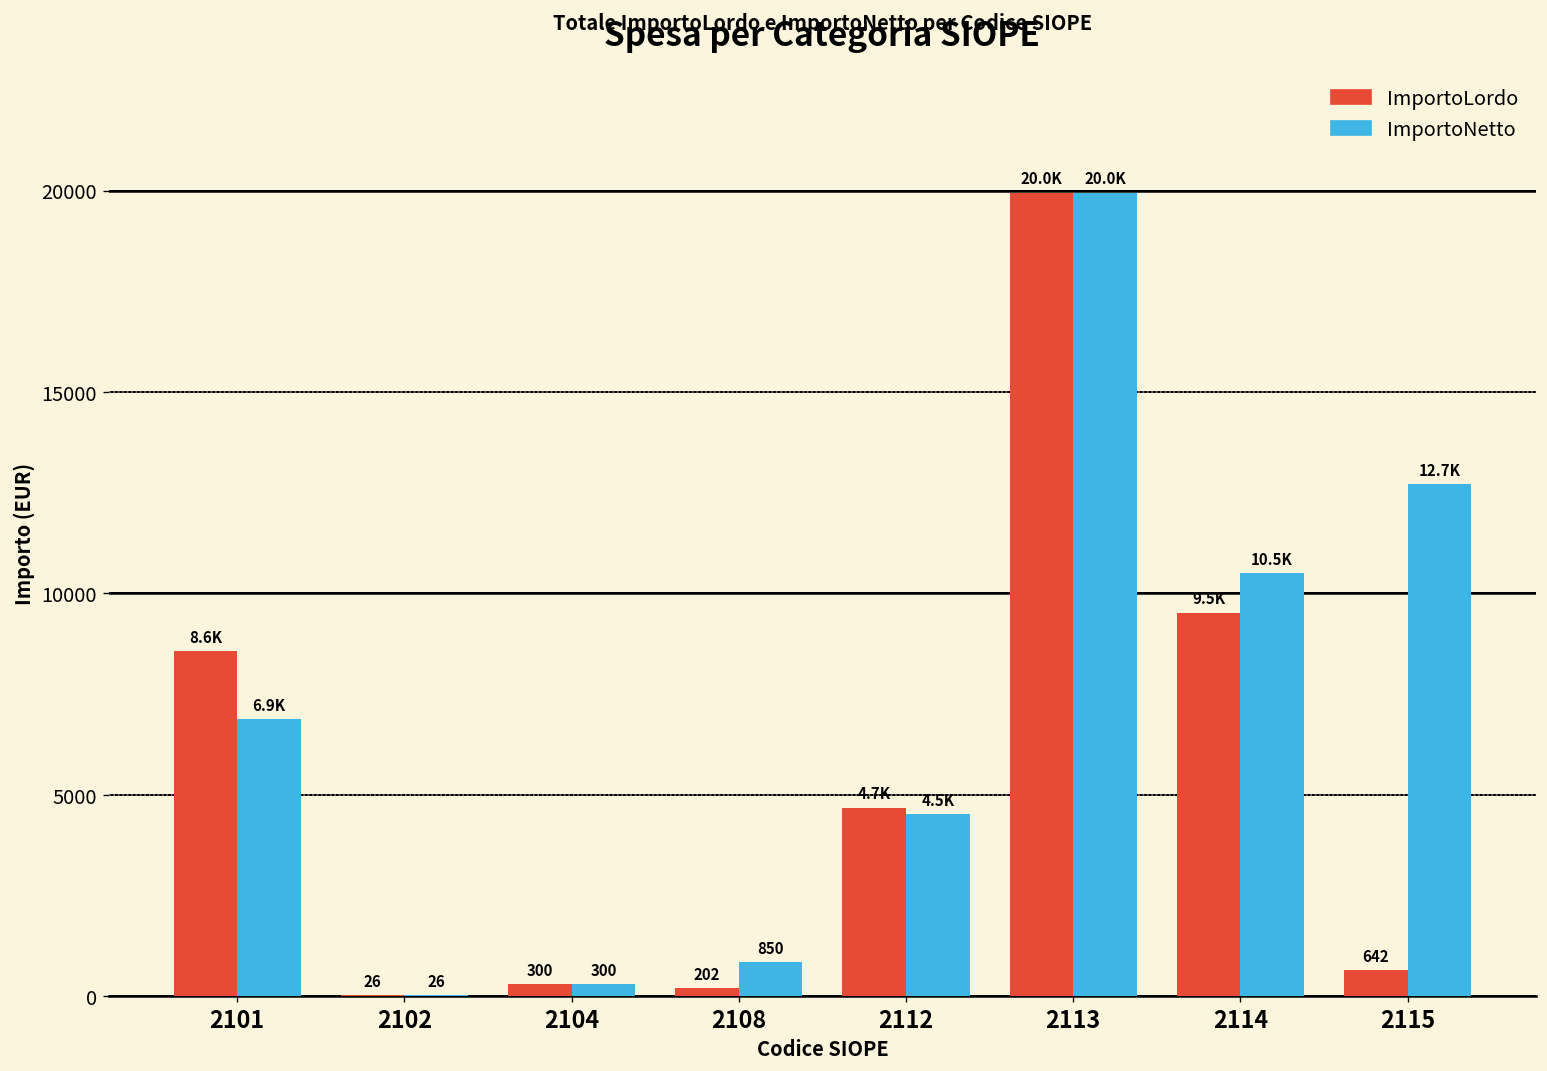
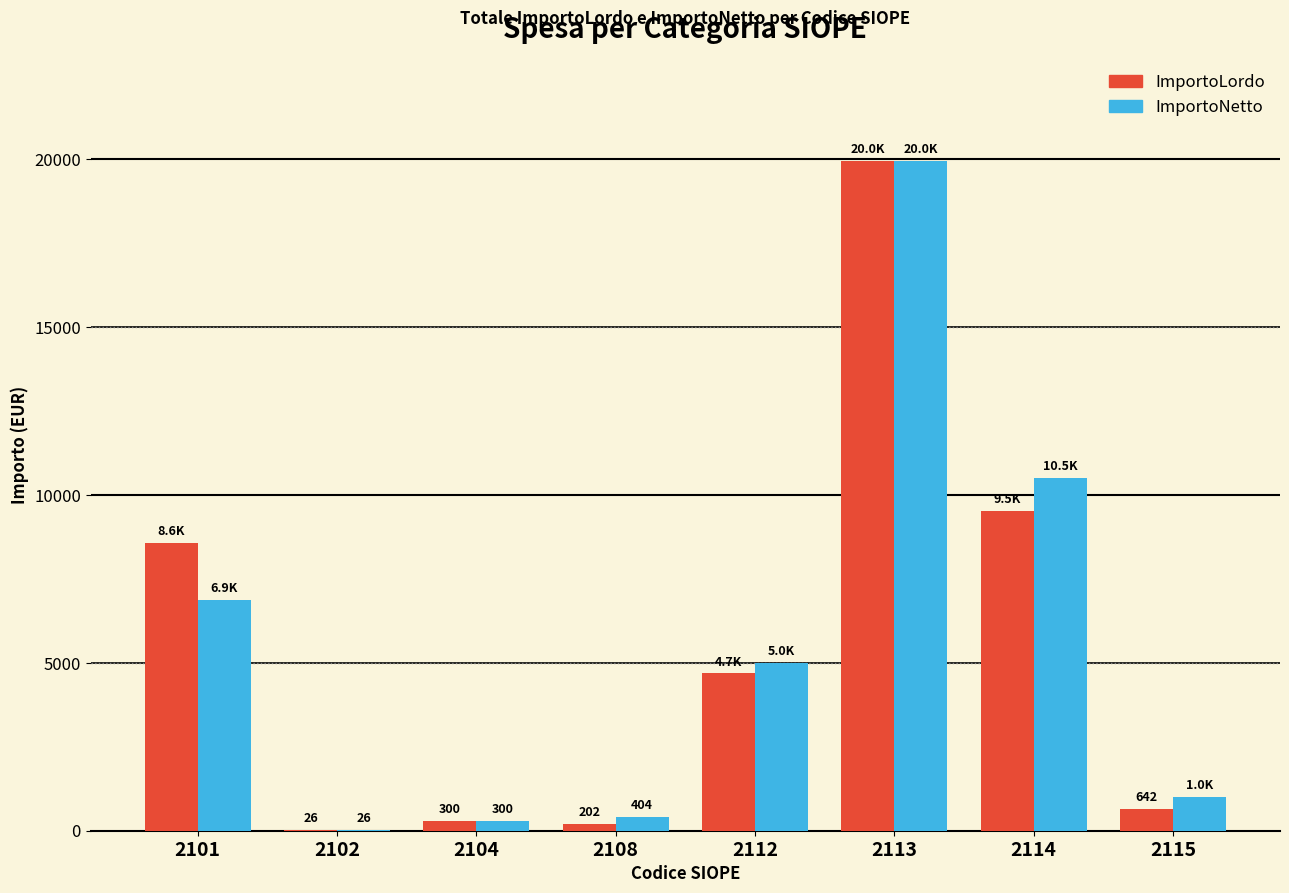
ImportoNetto, 2108: 850 -> 404
ImportoNetto, 2112: 4.5K -> 5.0K
ImportoNetto, 2115: 12.7K -> 1.0K
